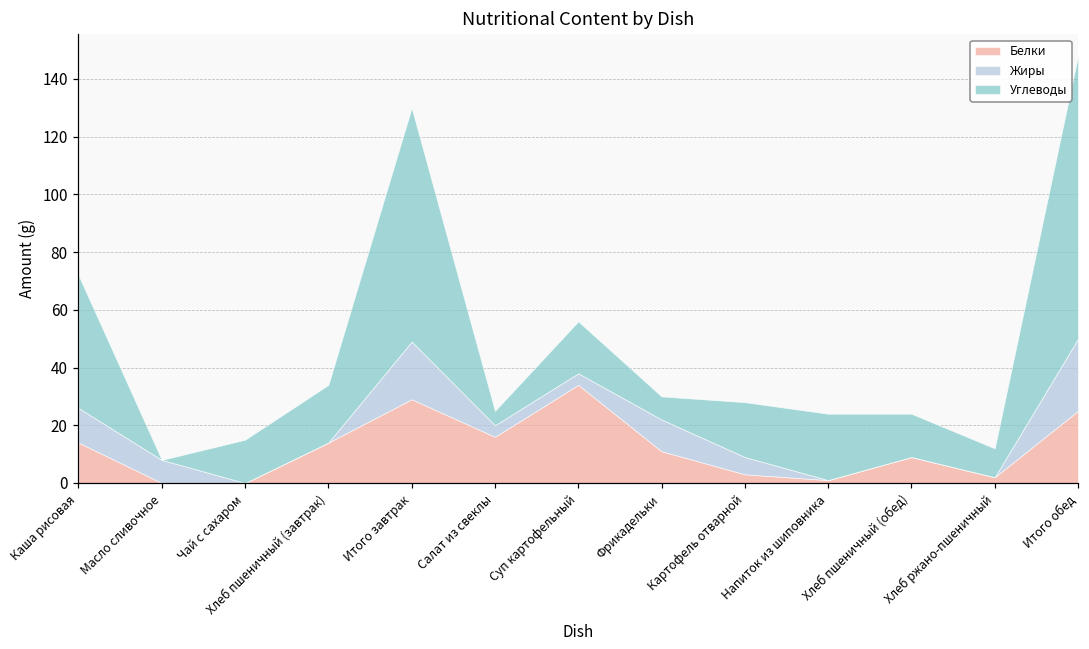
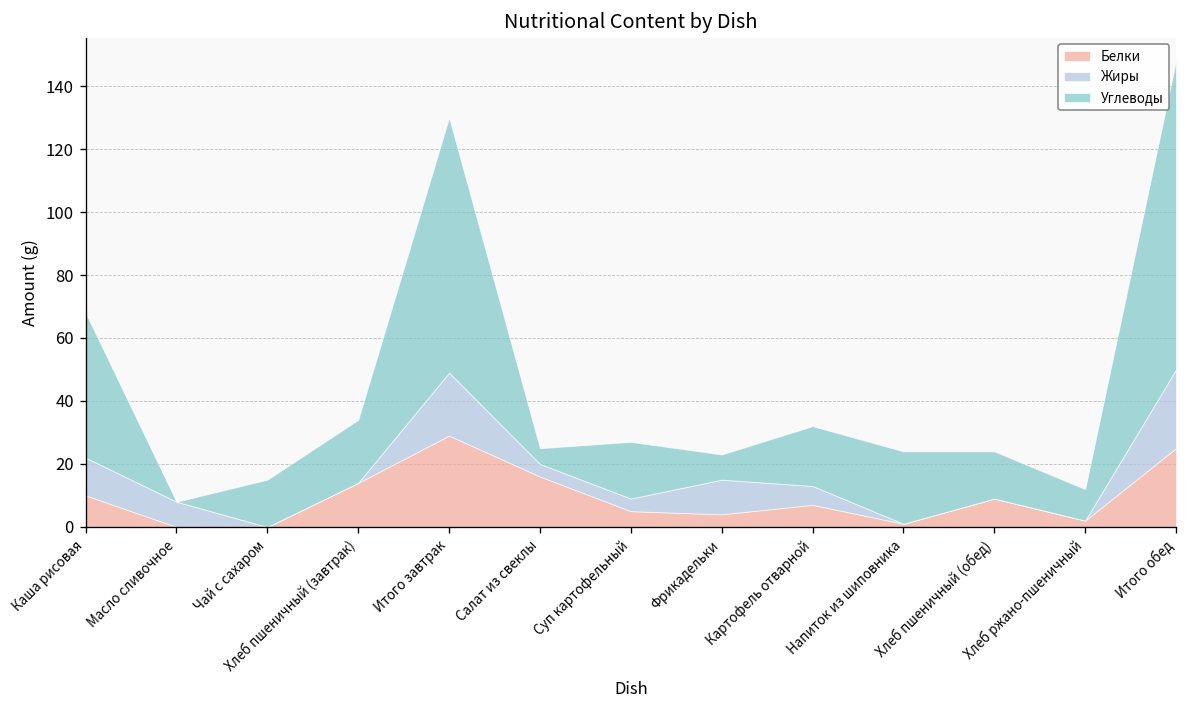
Белки, Каша рисовая: 14 -> 10
Белки, Суп картофельный: 34 -> 5
Белки, Фрикадельки: 11 -> 4
Белки, Картофель отварной: 3 -> 7
